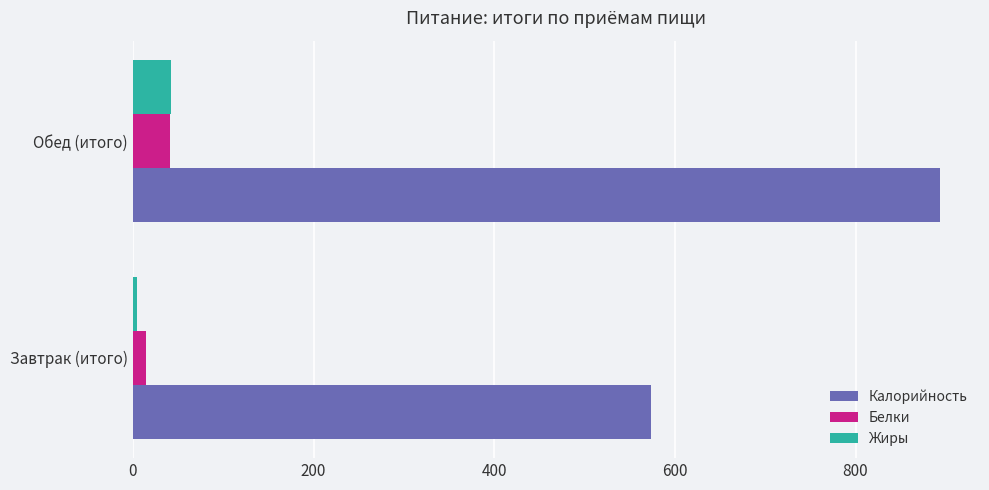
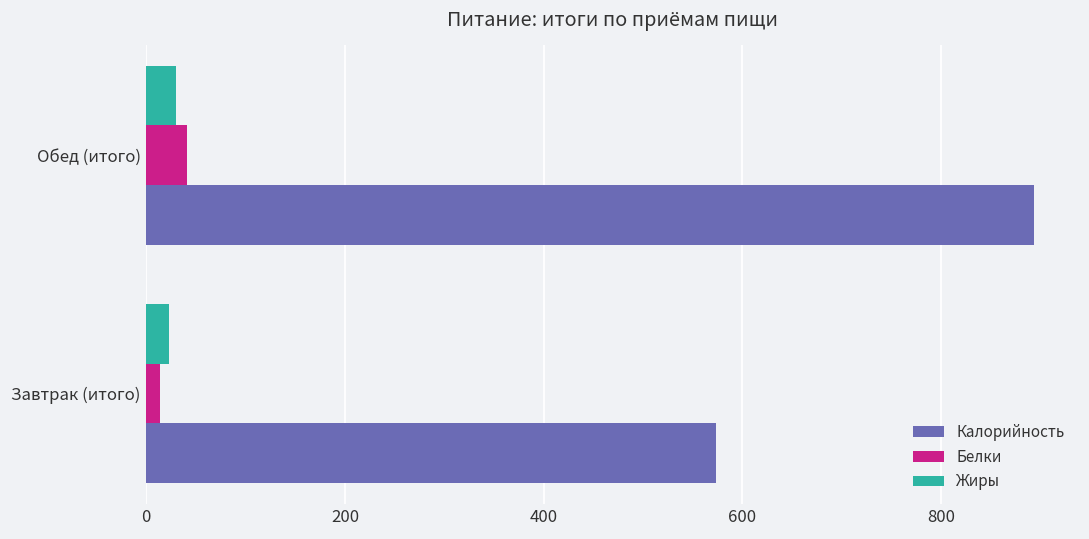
Жиры, Обед (итого): 40 -> 30
Жиры, Завтрак (итого): 0 -> 20
